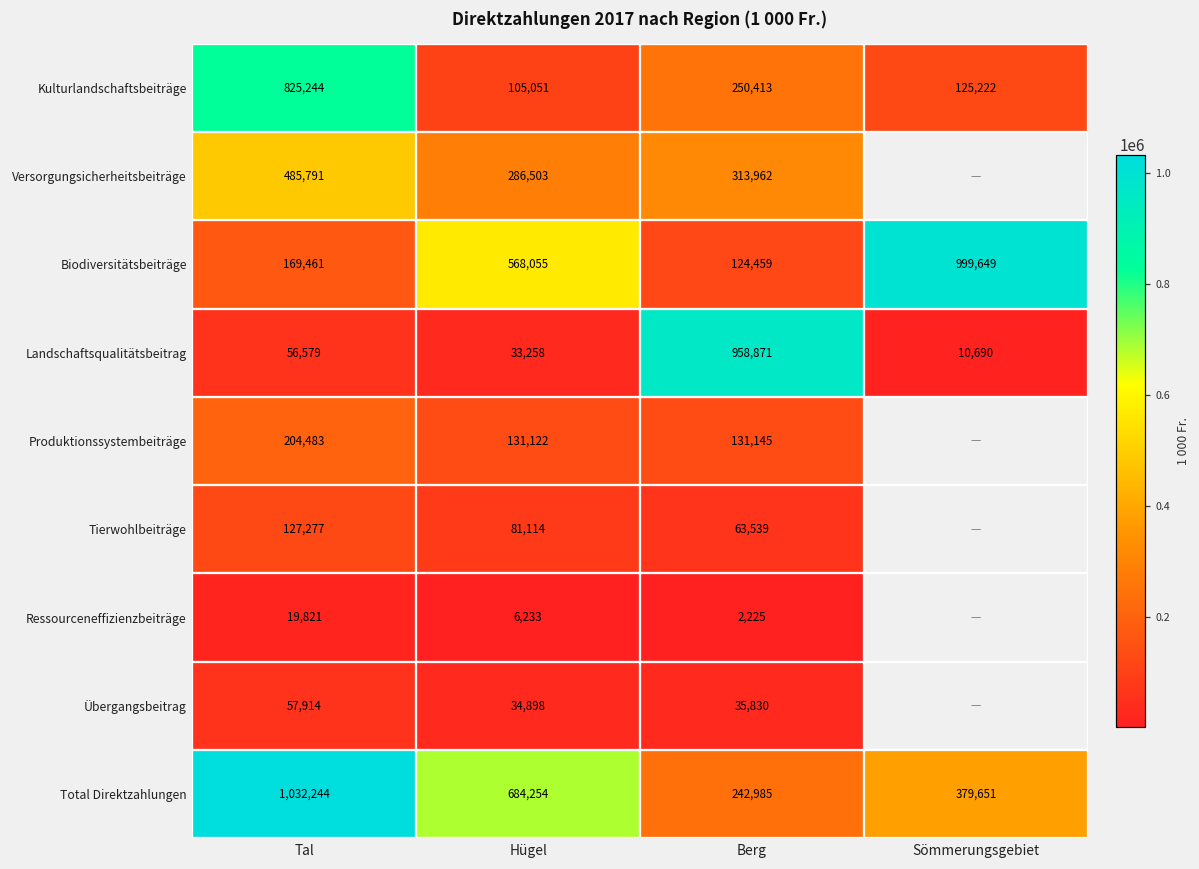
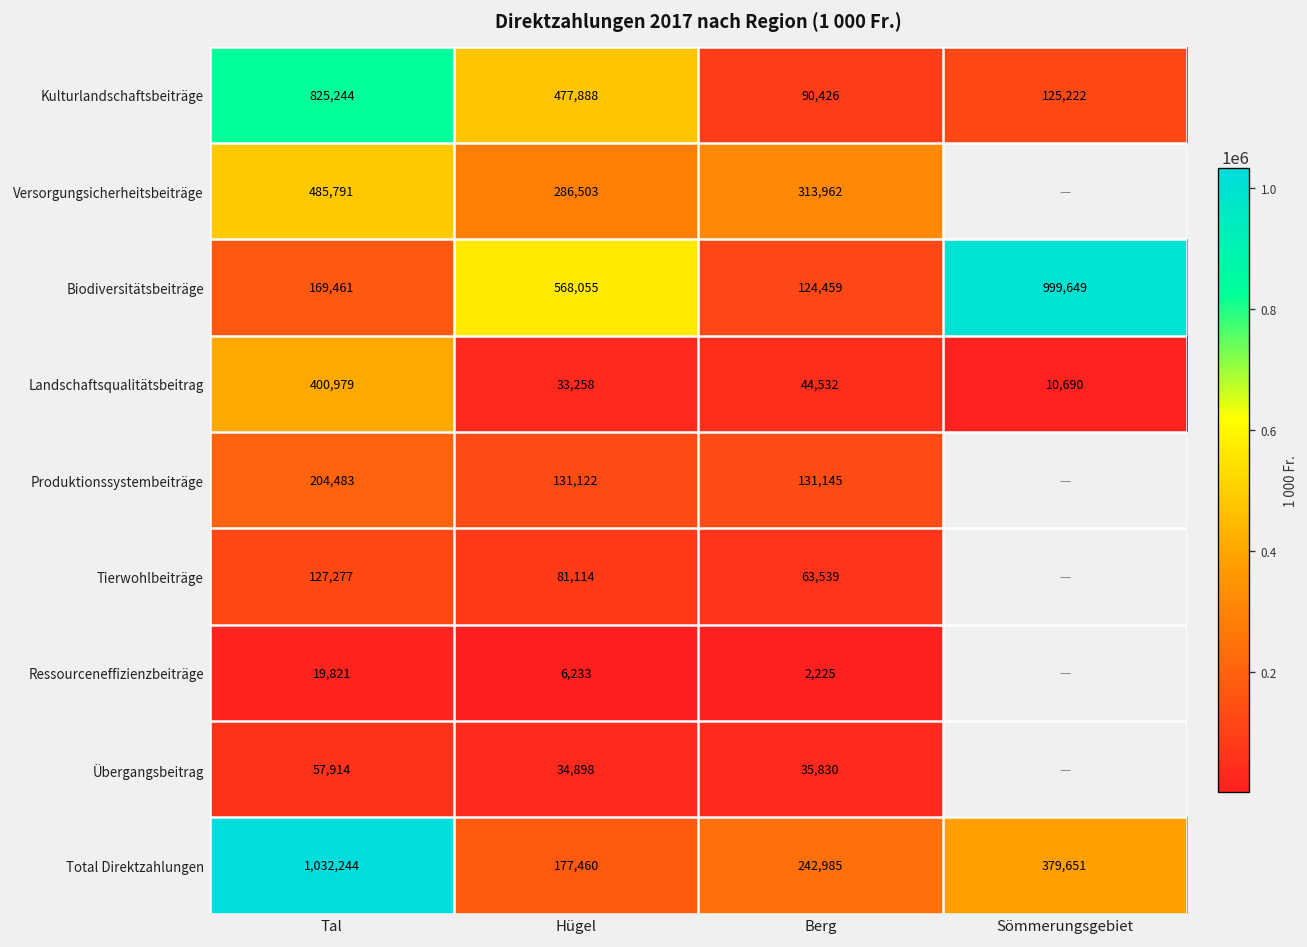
Kulturlandschaftsbeiträge, Hügel: 105,051 -> 477,888
Kulturlandschaftsbeiträge, Berg: 250,413 -> 90,426
Landschaftsqualitätsbeitrag, Tal: 56,579 -> 400,979
Landschaftsqualitätsbeitrag, Berg: 958,871 -> 44,532
Total Direktzahlungen, Hügel: 684,254 -> 177,460
